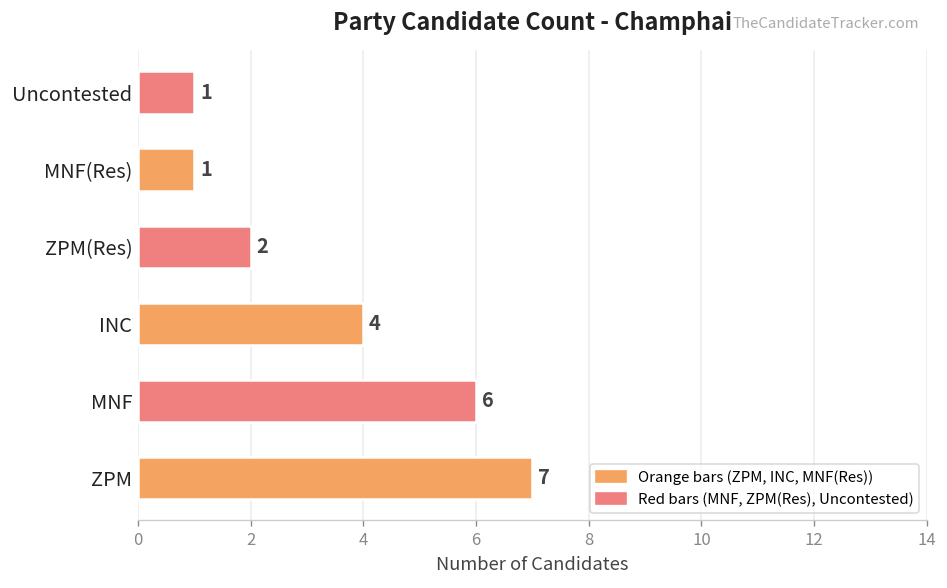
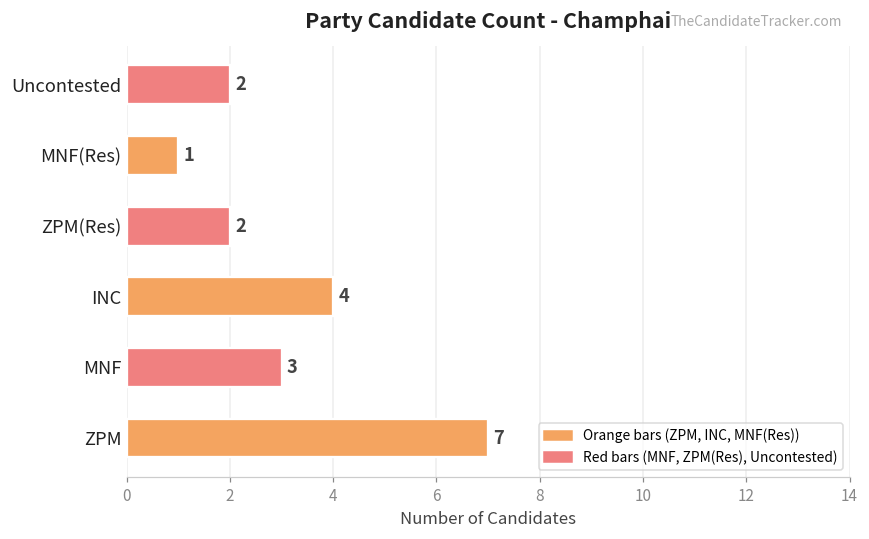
Uncontested: 1 -> 2
MNF: 6 -> 3
